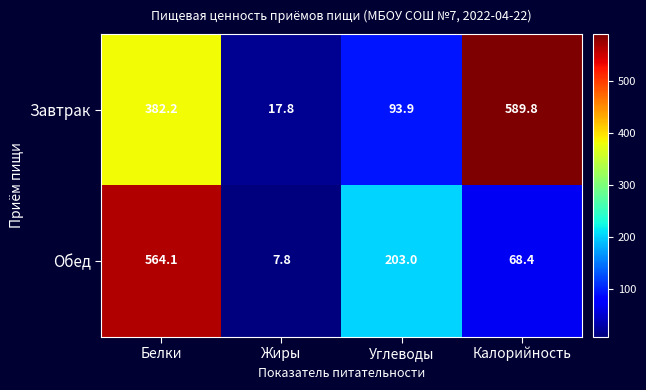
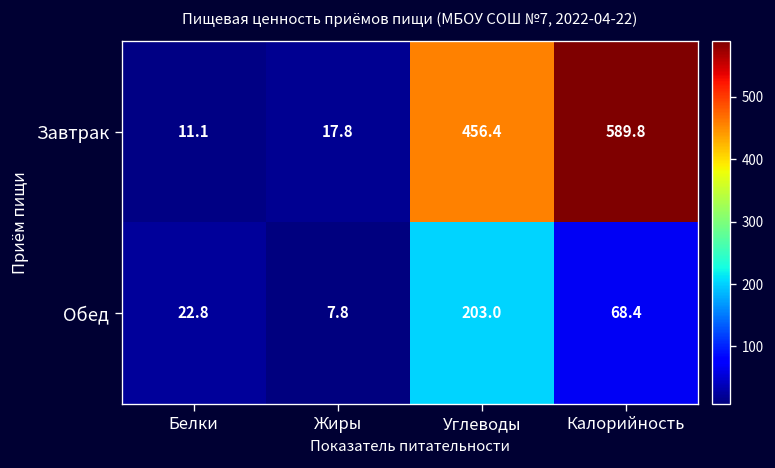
Завтрак, Белки: 382.2 -> 11.1
Завтрак, Углеводы: 93.9 -> 456.4
Обед, Белки: 564.1 -> 22.8
